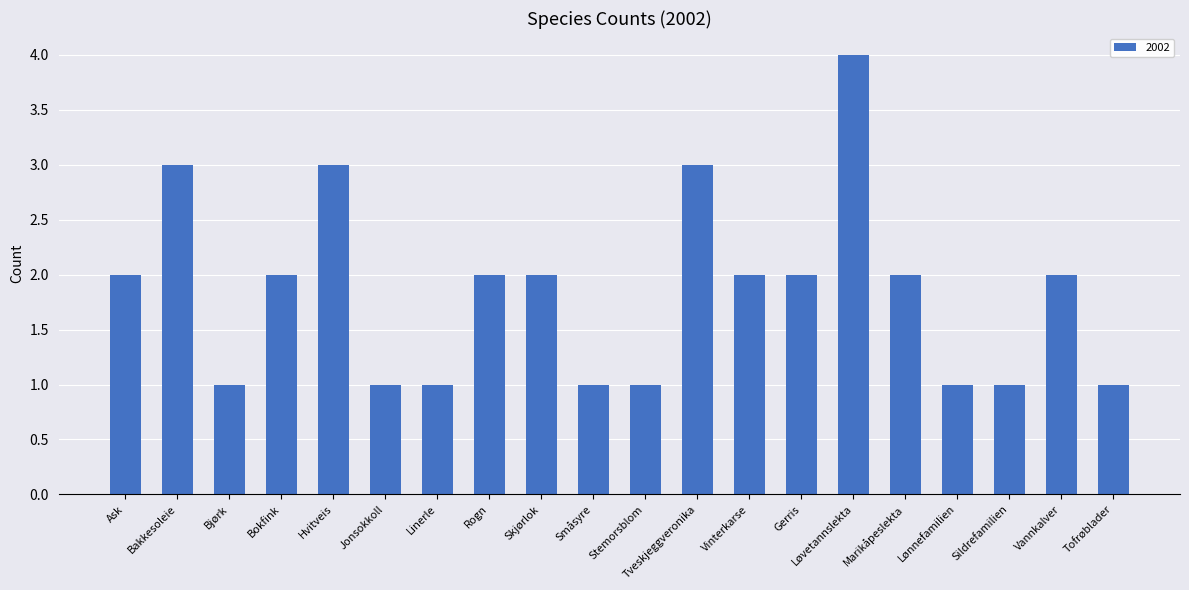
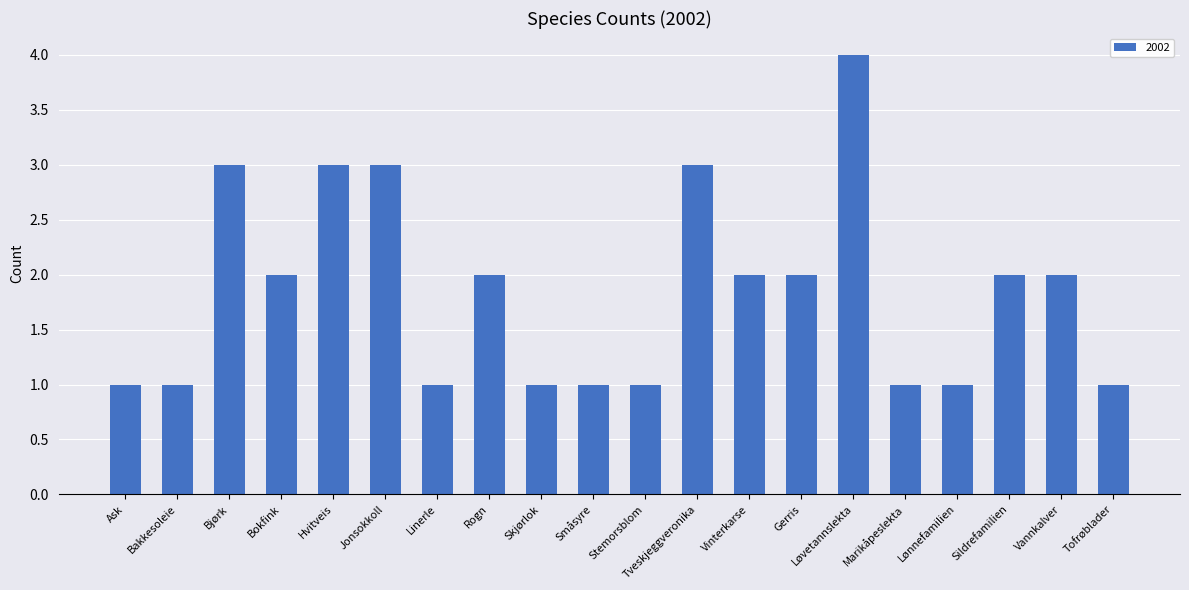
Ask: 2 -> 1
Bakkesoleie: 3 -> 1
Bjørk: 1 -> 3
Jonsokkoll: 1 -> 3
Skjørlok: 2 -> 1
Marikåpeslekta: 2 -> 1
Sildrefamilien: 1 -> 2
